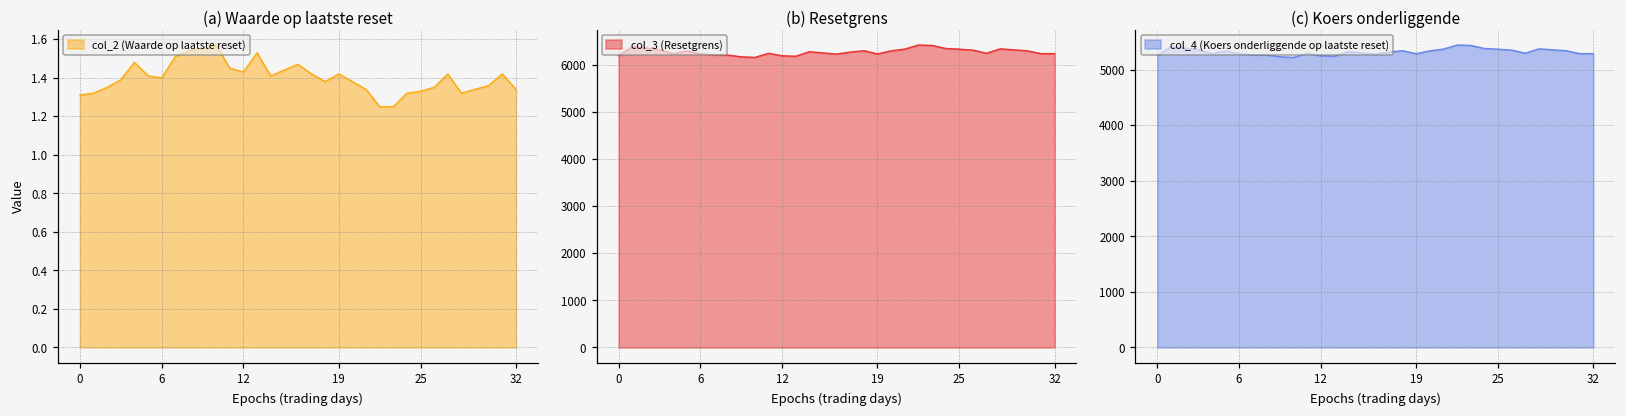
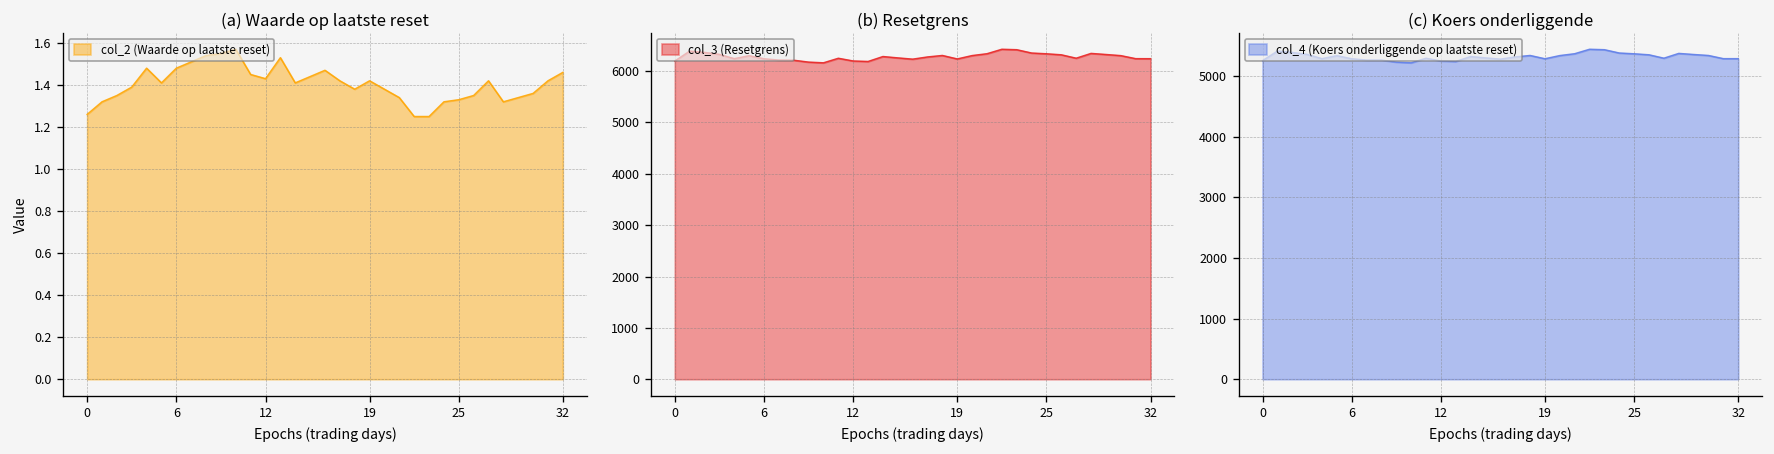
(a) Waarde op laatste reset, 0: 1.31 -> 1.26
(a) Waarde op laatste reset, 6: 1.40 -> 1.48
(a) Waarde op laatste reset, 32: 1.34 -> 1.46
